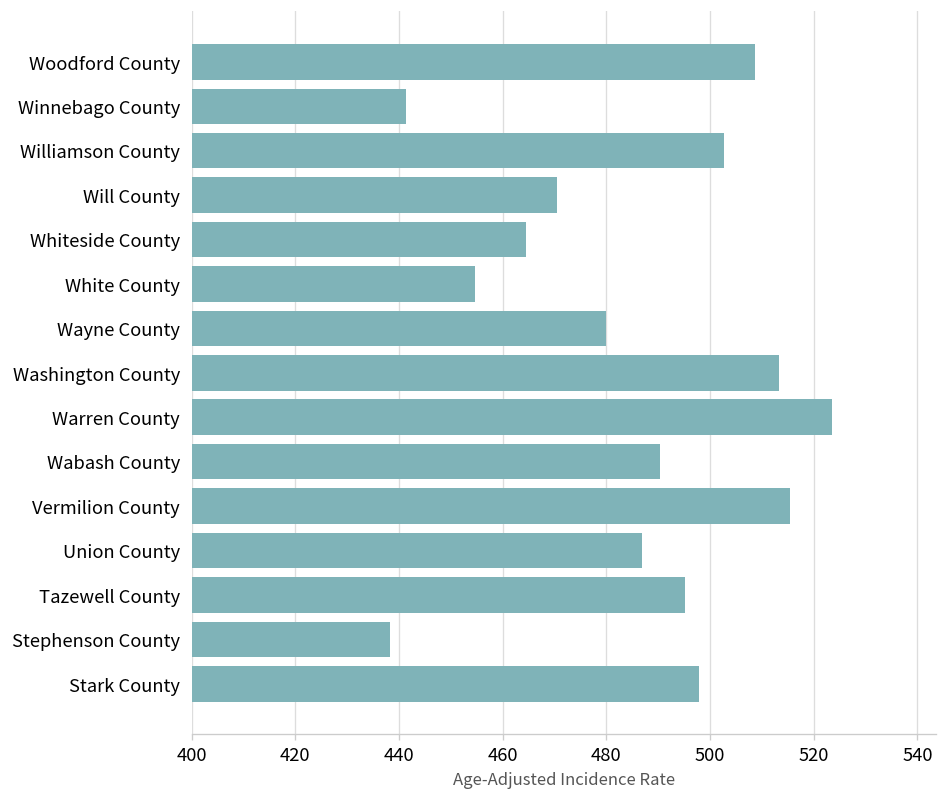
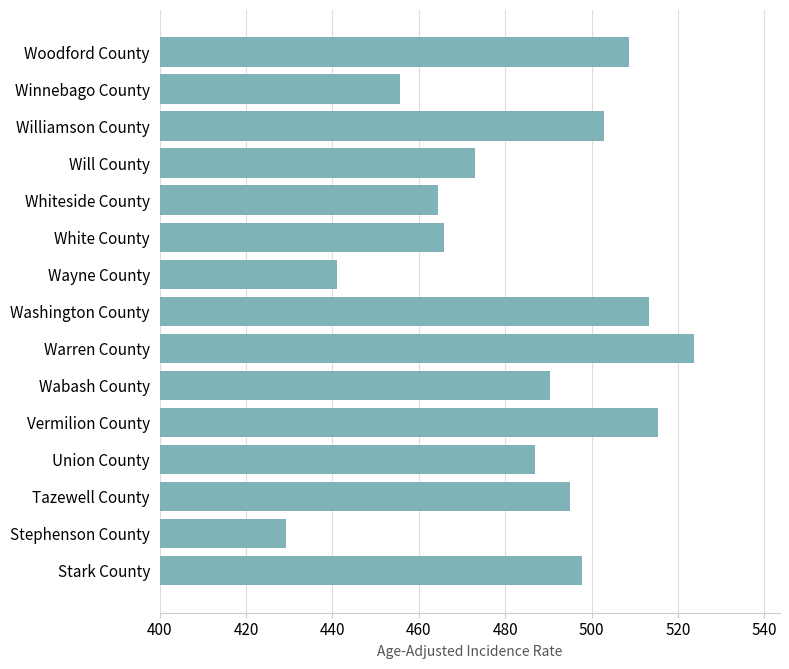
Winnebago County: 441 -> 456
Will County: 470 -> 473
White County: 455 -> 466
Wayne County: 480 -> 441
Stephenson County: 438 -> 429
